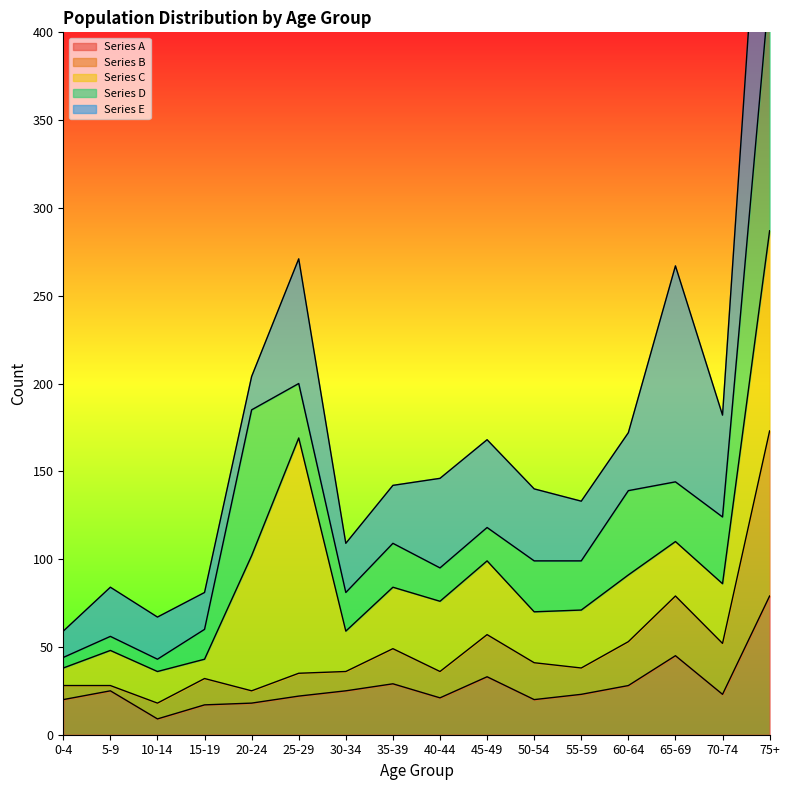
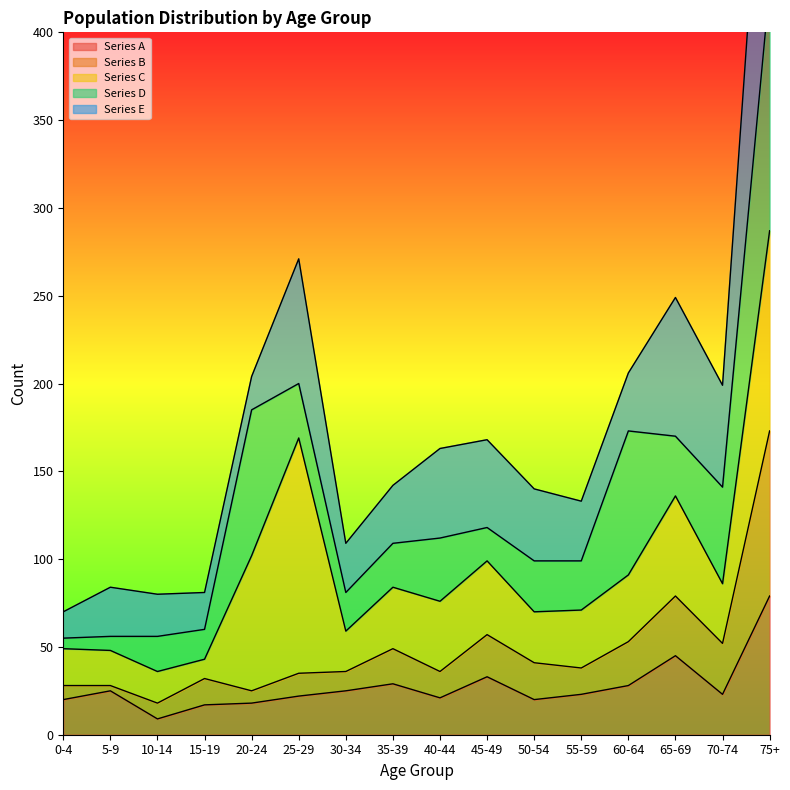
Series C, 0-4: 10 -> 21
Series D, 10-14: 7 -> 20
Series D, 40-44: 19 -> 36
Series D, 60-64: 48 -> 82
Series C, 65-69: 31 -> 57
Series E, 65-69: 123 -> 79
Series D, 70-74: 38 -> 55
